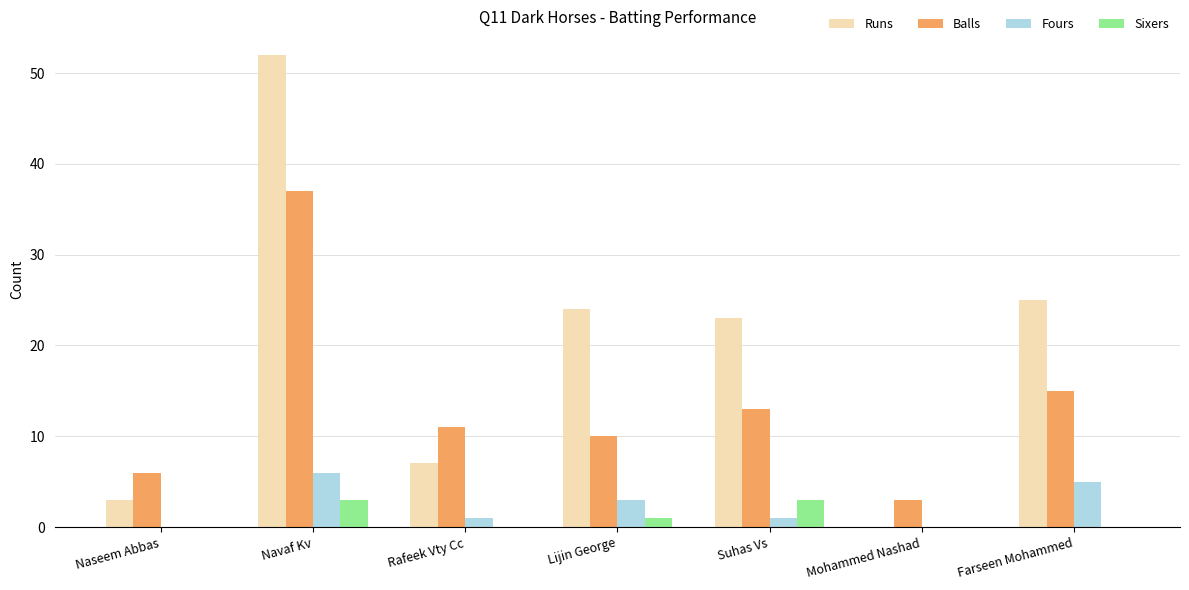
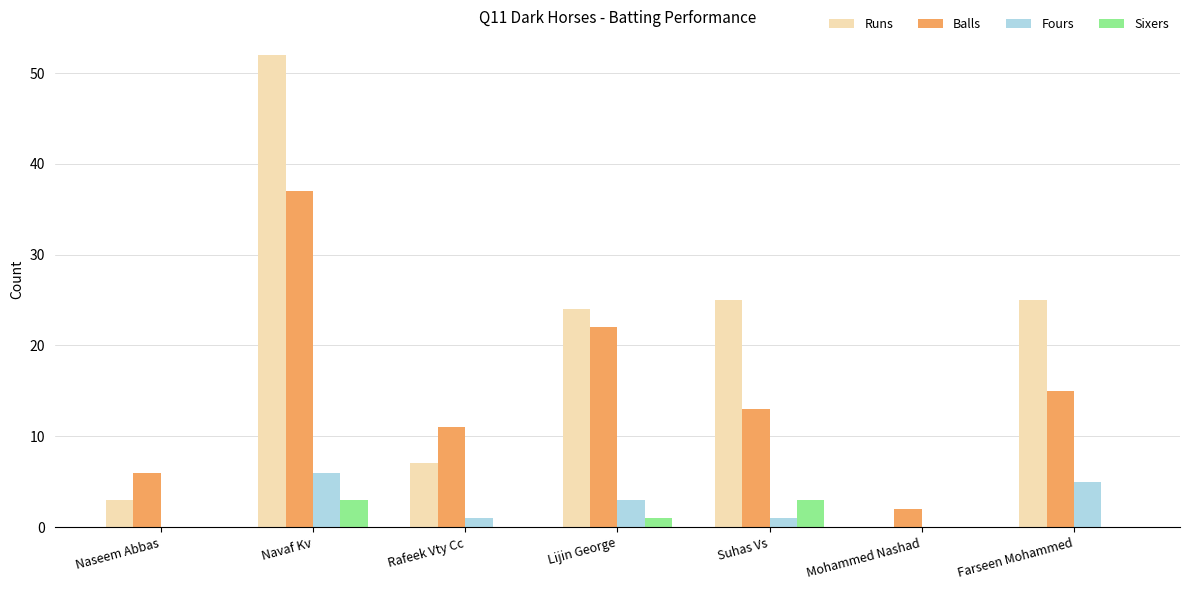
Balls, Lijin George: 10 -> 22
Runs, Suhas Vs: 23 -> 25
Balls, Mohammed Nashad: 3 -> 2
